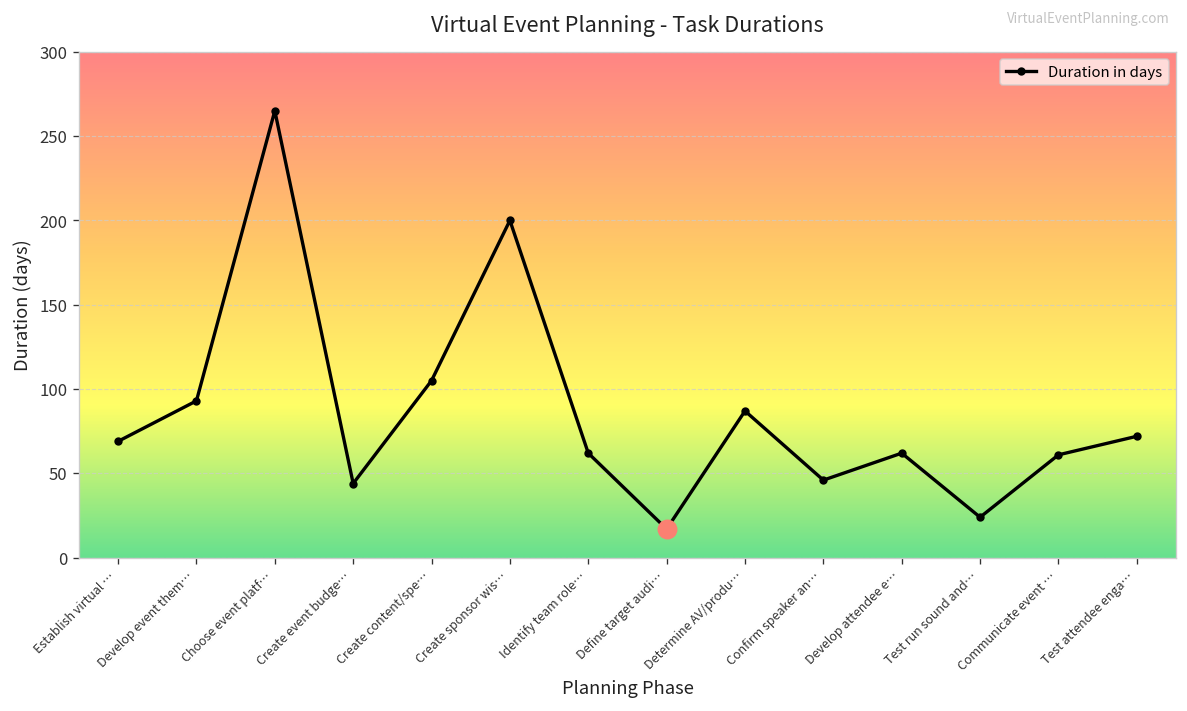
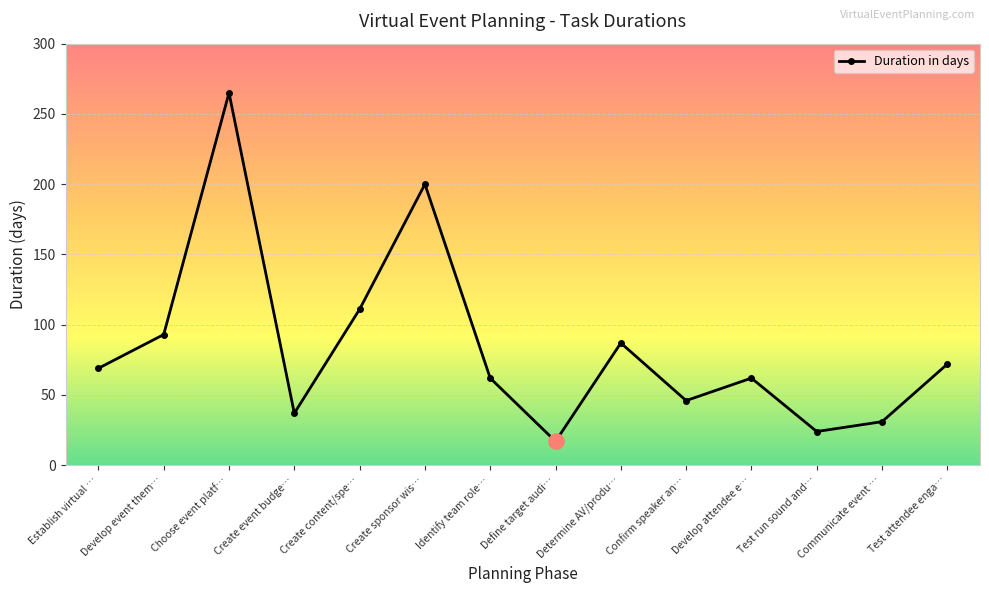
Duration in days, Create event budge…: 44 -> 37
Duration in days, Create content/spe…: 105 -> 111
Duration in days, Communicate event …: 61 -> 31
